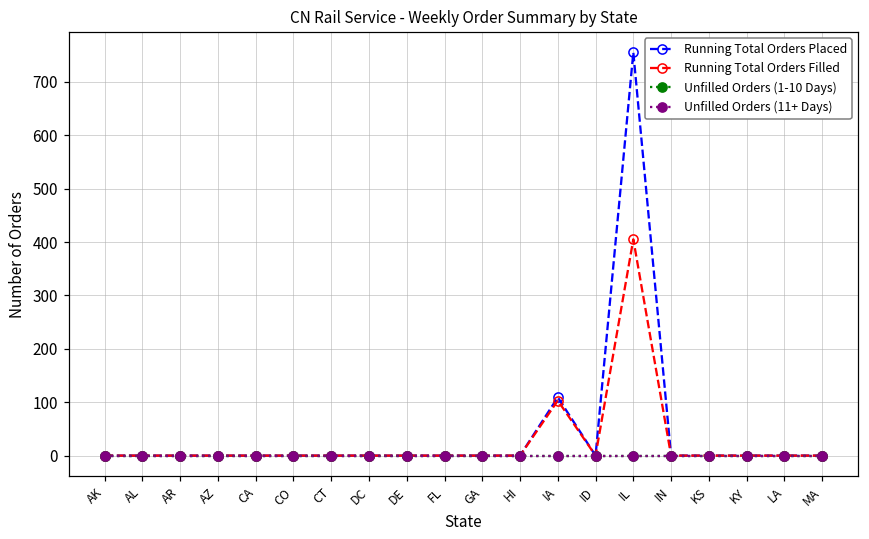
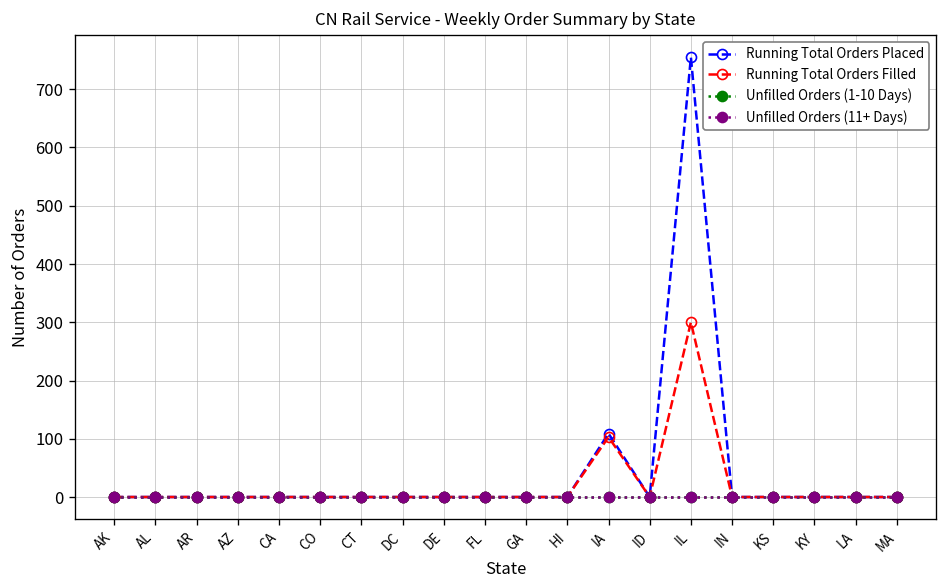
Running Total Orders Filled, IL: 410 -> 300
